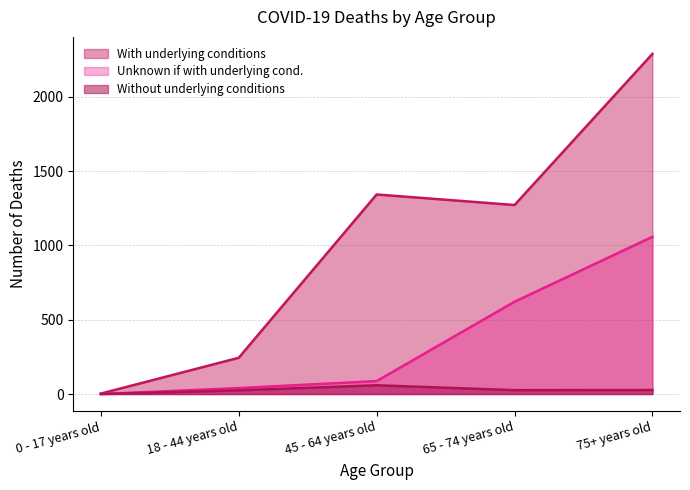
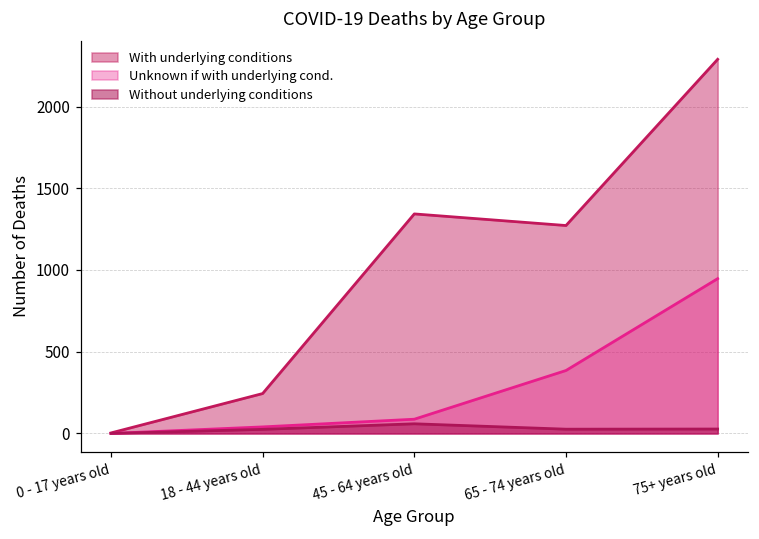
Unknown if with underlying cond., 65 - 74 years old: 620 -> 390
Unknown if with underlying cond., 75+ years old: 1060 -> 950
